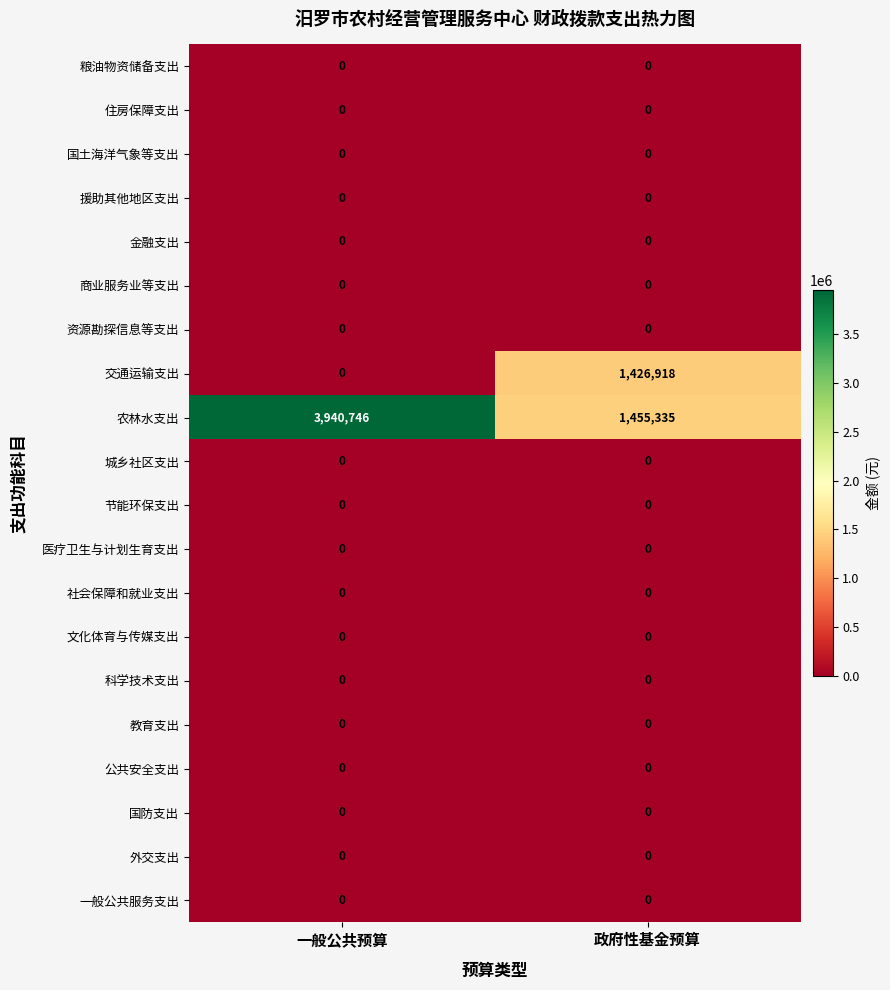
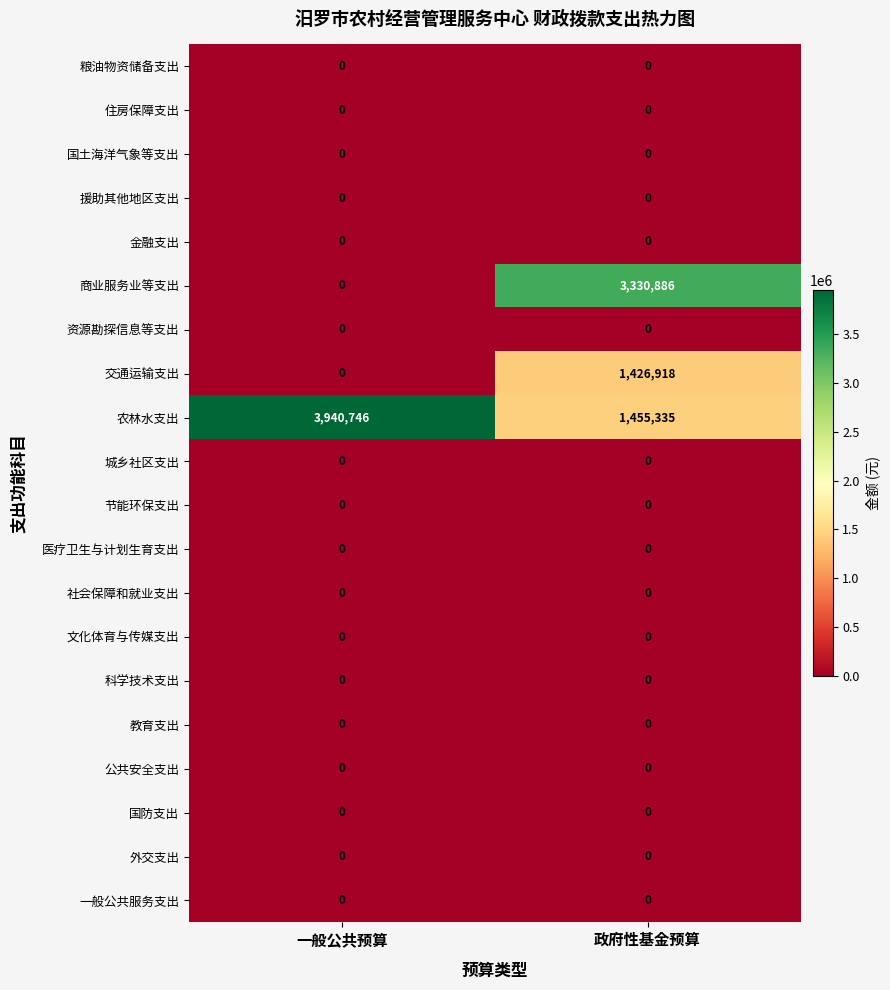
商业服务业等支出, 政府性基金预算: 0 -> 3,330,886
